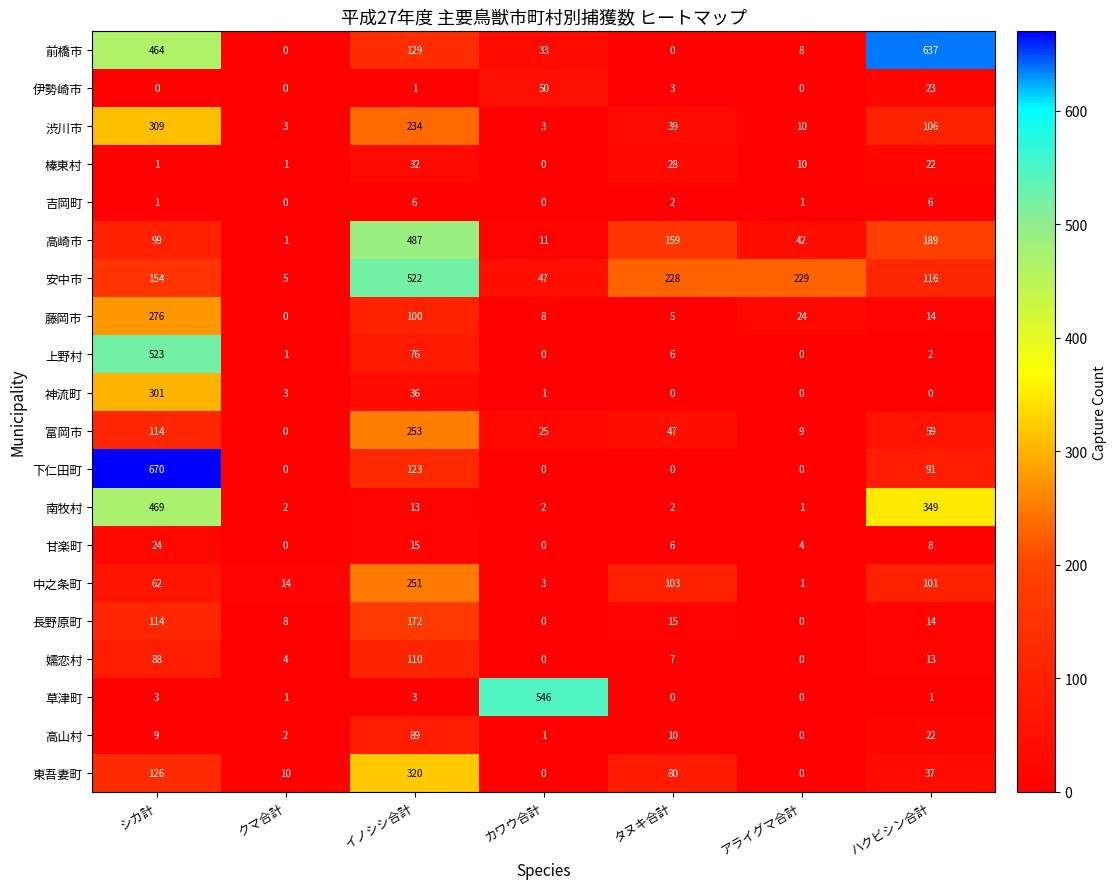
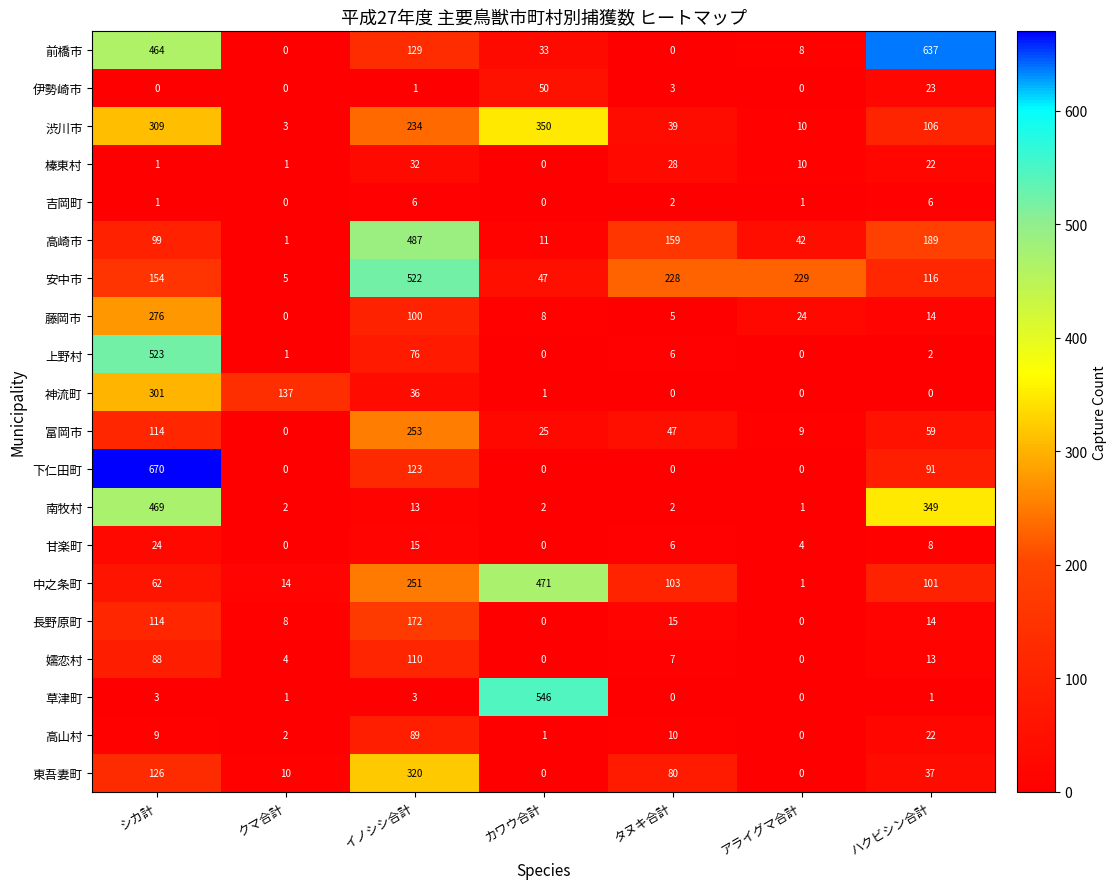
渋川市, カワウ合計: 3 -> 350
神流町, クマ合計: 3 -> 137
中之条町, カワウ合計: 3 -> 471
